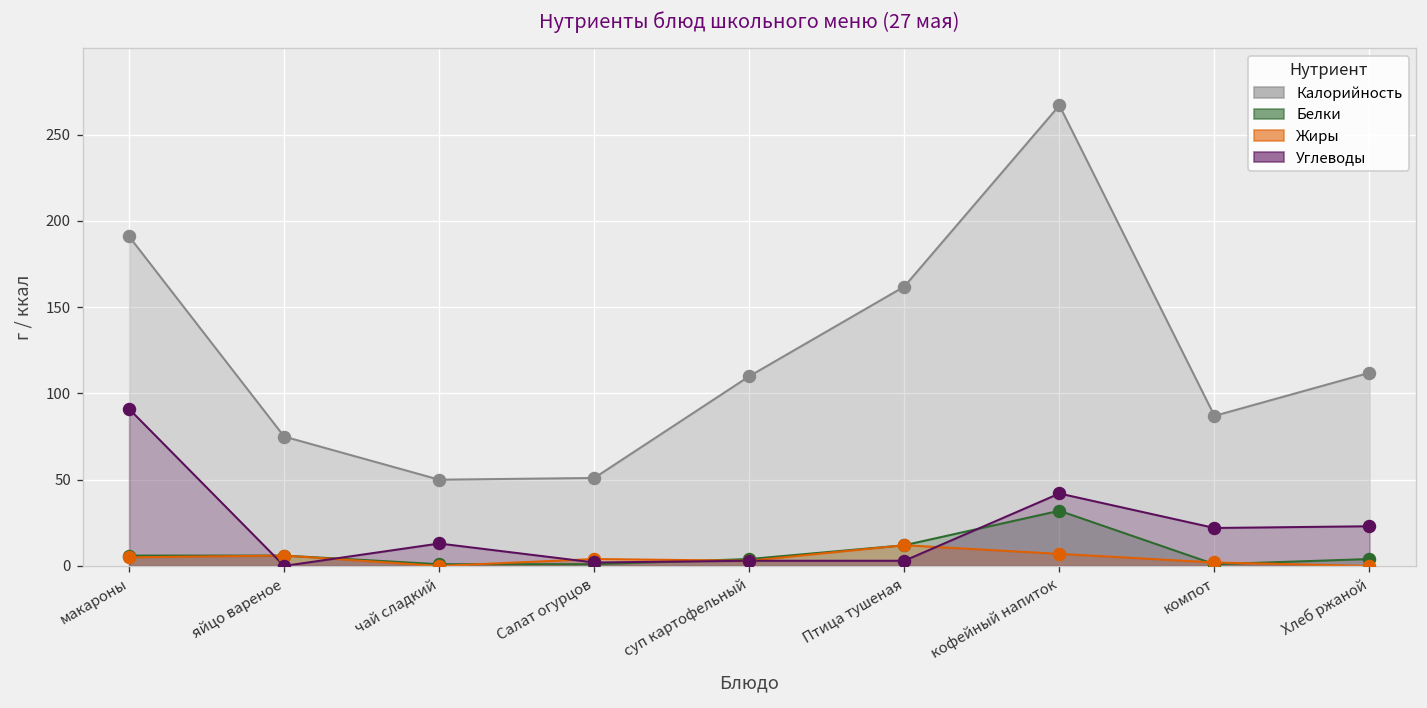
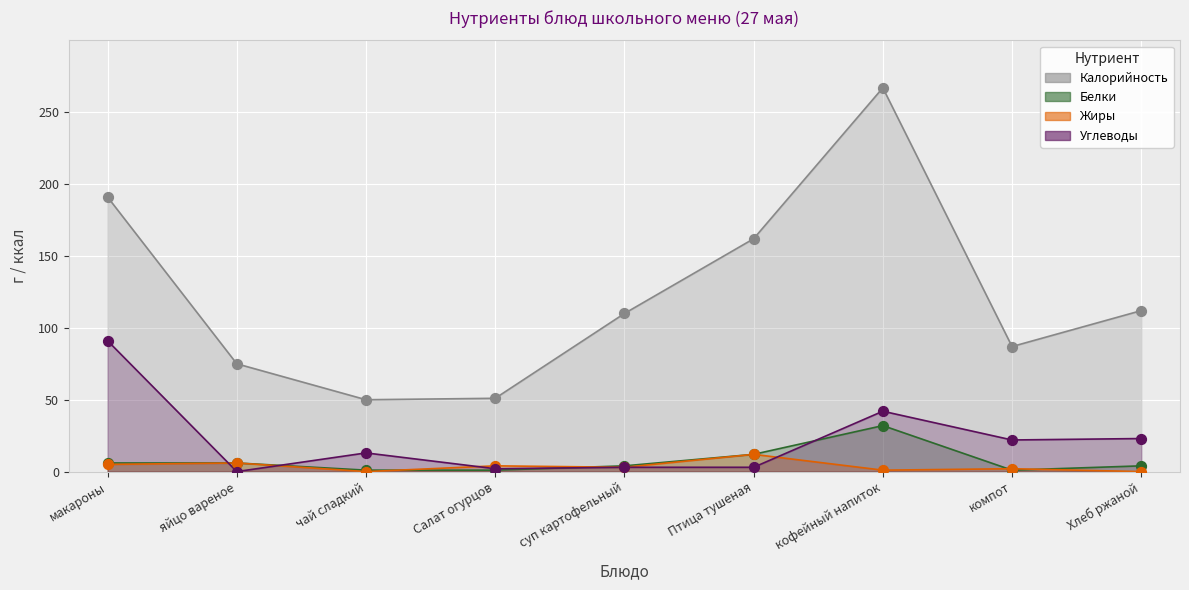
Жиры, кофейный напиток: 7 -> 1
